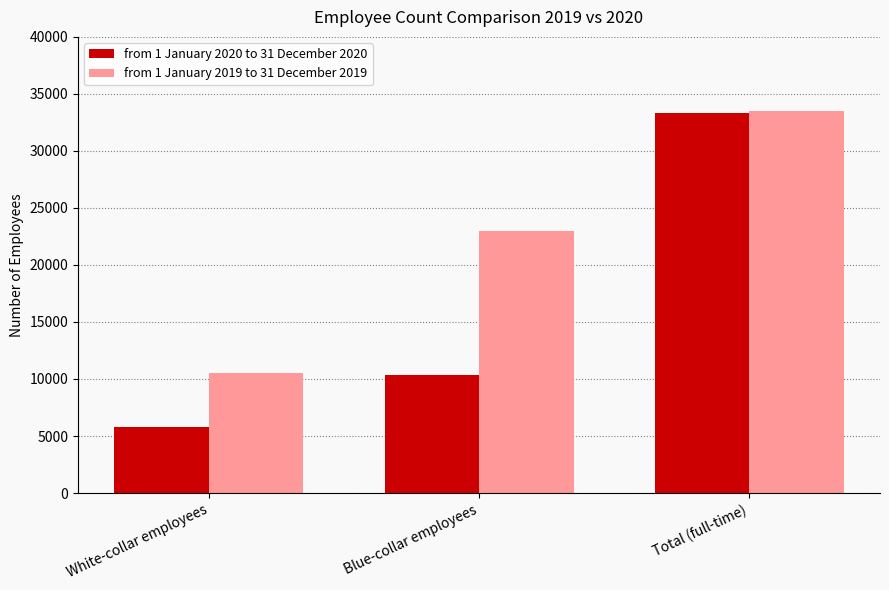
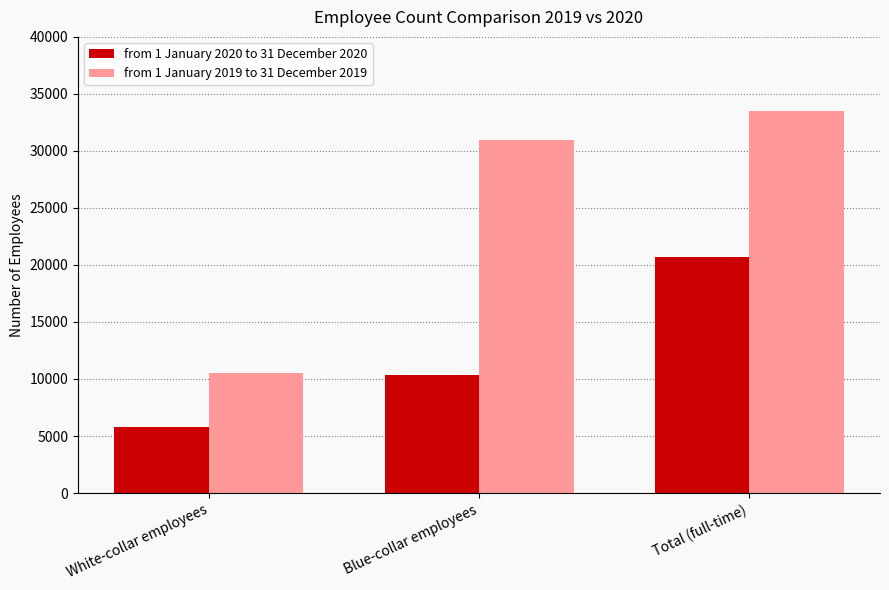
from 1 January 2019 to 31 December 2019, Blue-collar employees: 23000 -> 30900
from 1 January 2020 to 31 December 2020, Total (full-time): 33300 -> 20700
